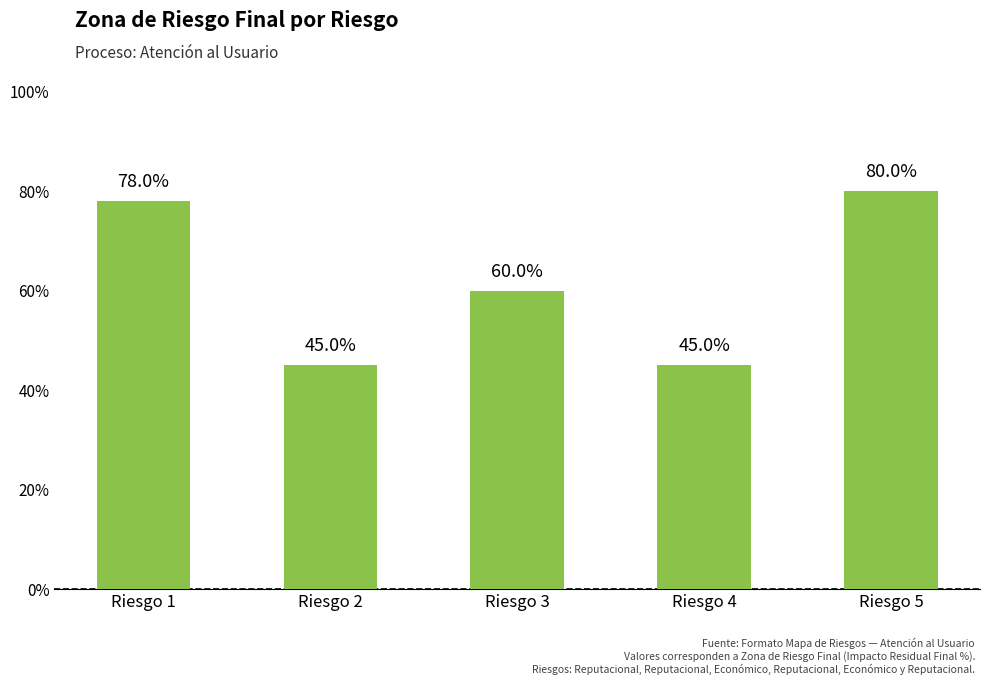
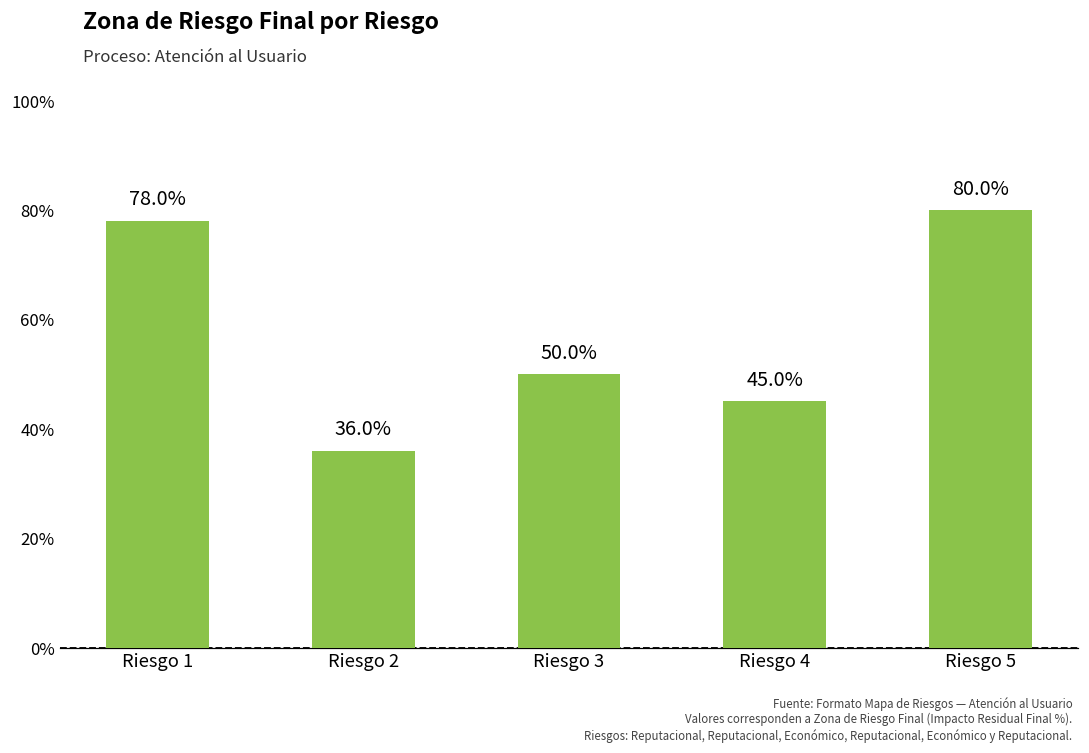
Riesgo 2: 45.0% -> 36.0%
Riesgo 3: 60.0% -> 50.0%
